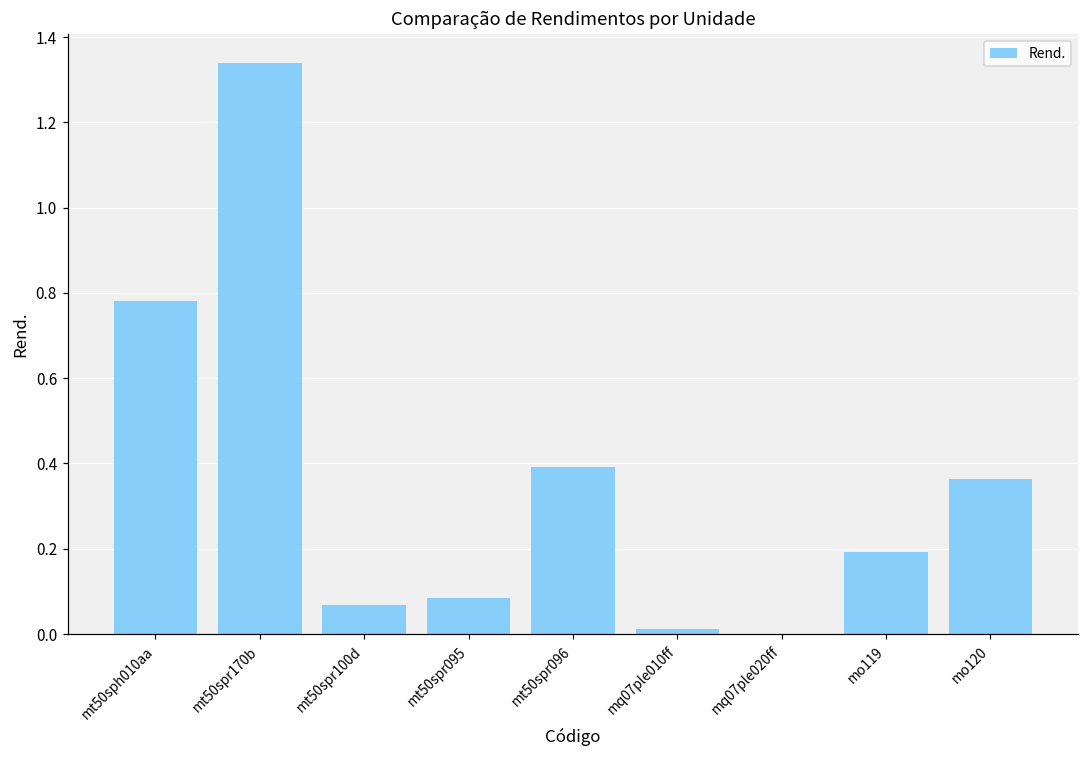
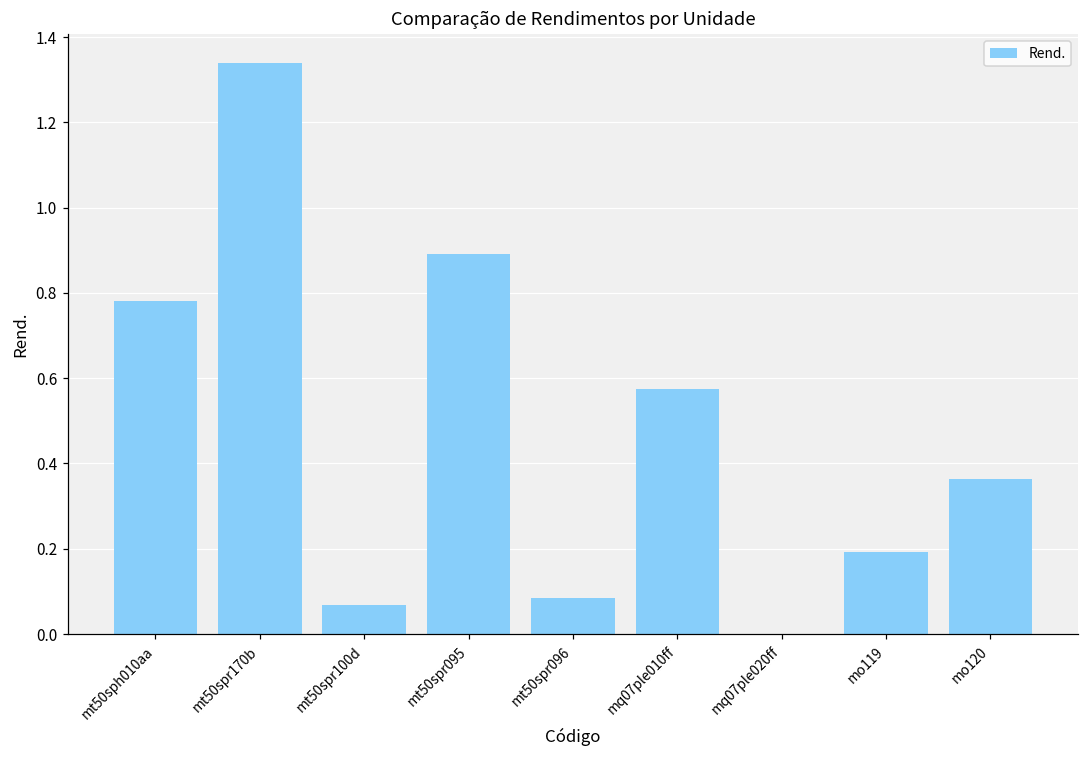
mt50spr095: 0.09 -> 0.89
mt50spr096: 0.39 -> 0.09
mq07ple010ff: 0.01 -> 0.58
